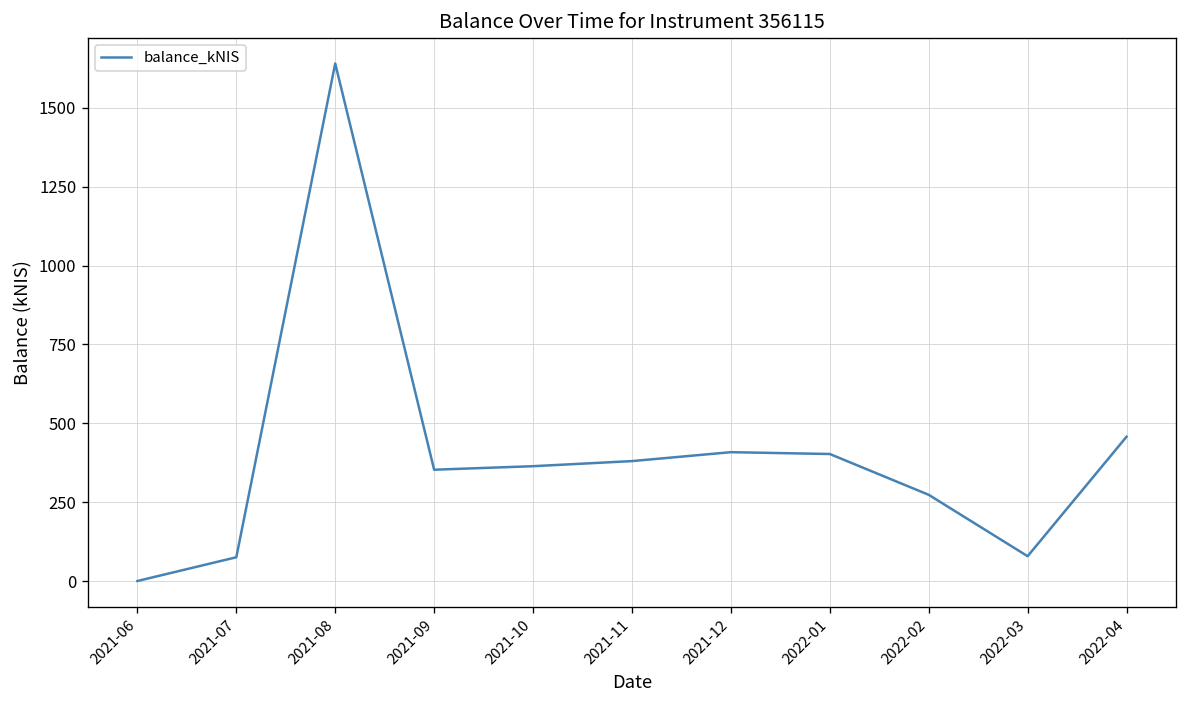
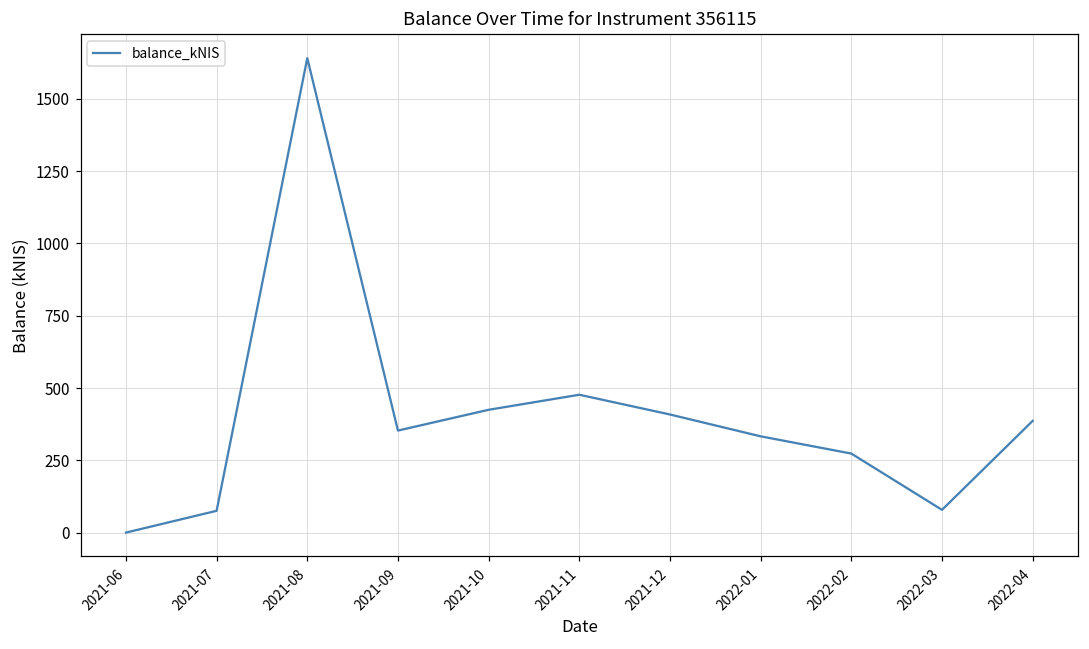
2021-10: 360 -> 420
2021-11: 380 -> 480
2022-01: 400 -> 330
2022-04: 460 -> 390
